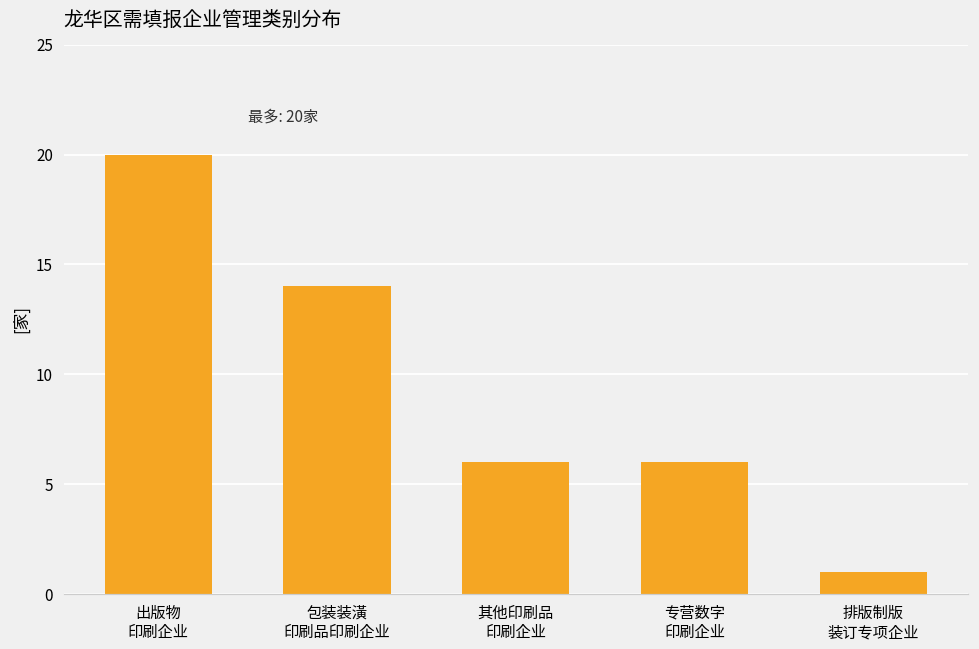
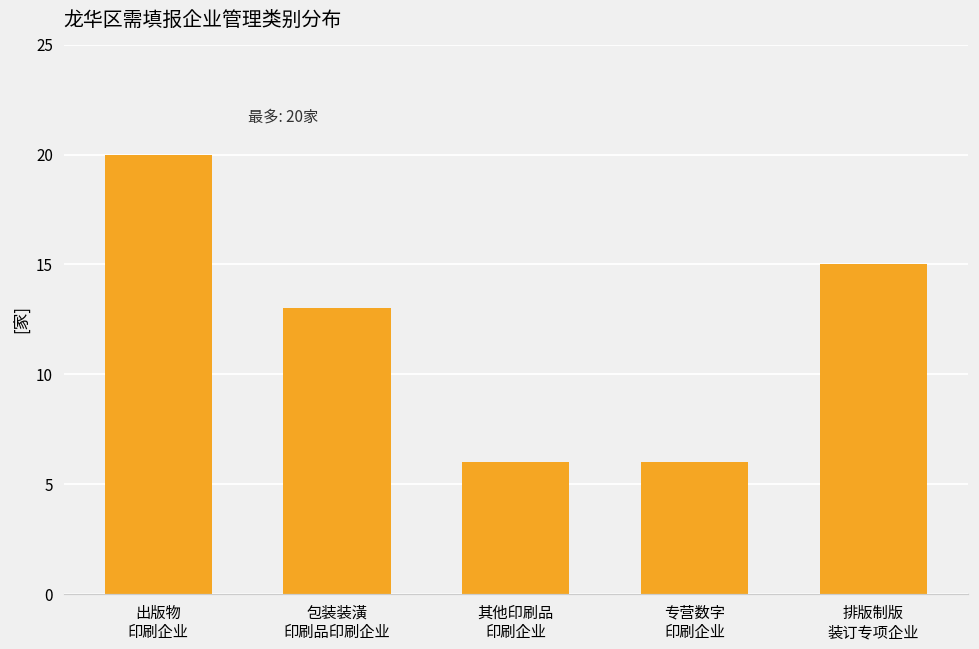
包装装潢 印刷品印刷企业: 14 -> 13
排版制版 装订专项企业: 1 -> 15
